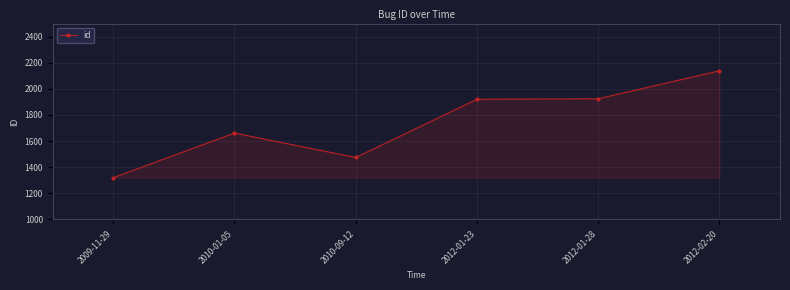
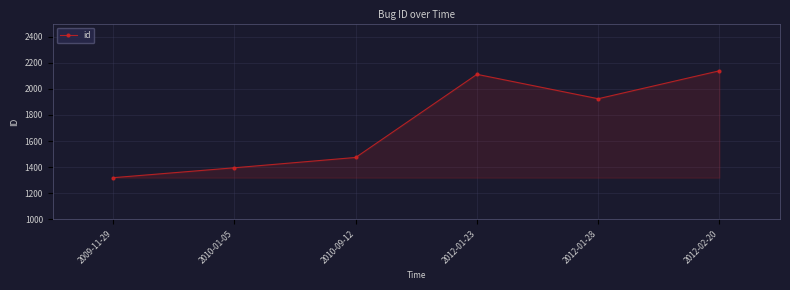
2010-01-05: 1660 -> 1400
2012-01-23: 1920 -> 2110
